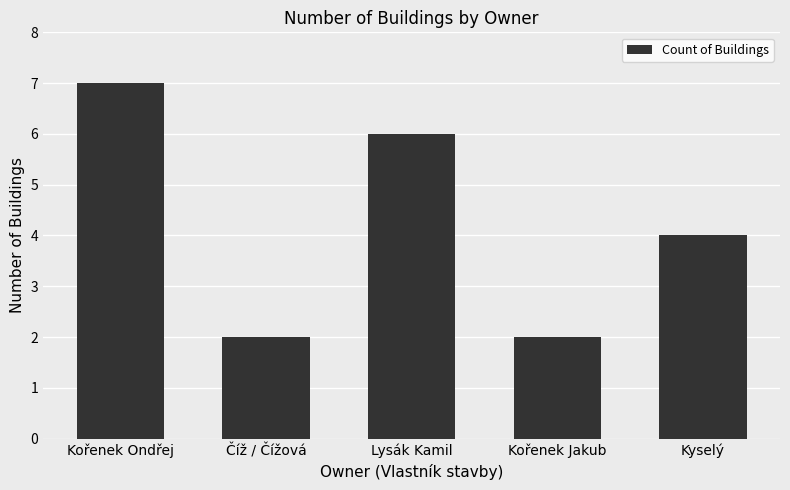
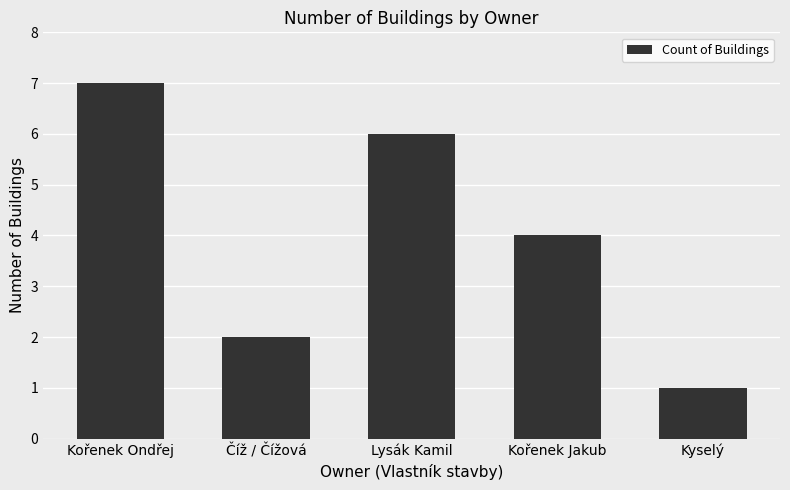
Kořenek Jakub: 2 -> 4
Kyselý: 4 -> 1
